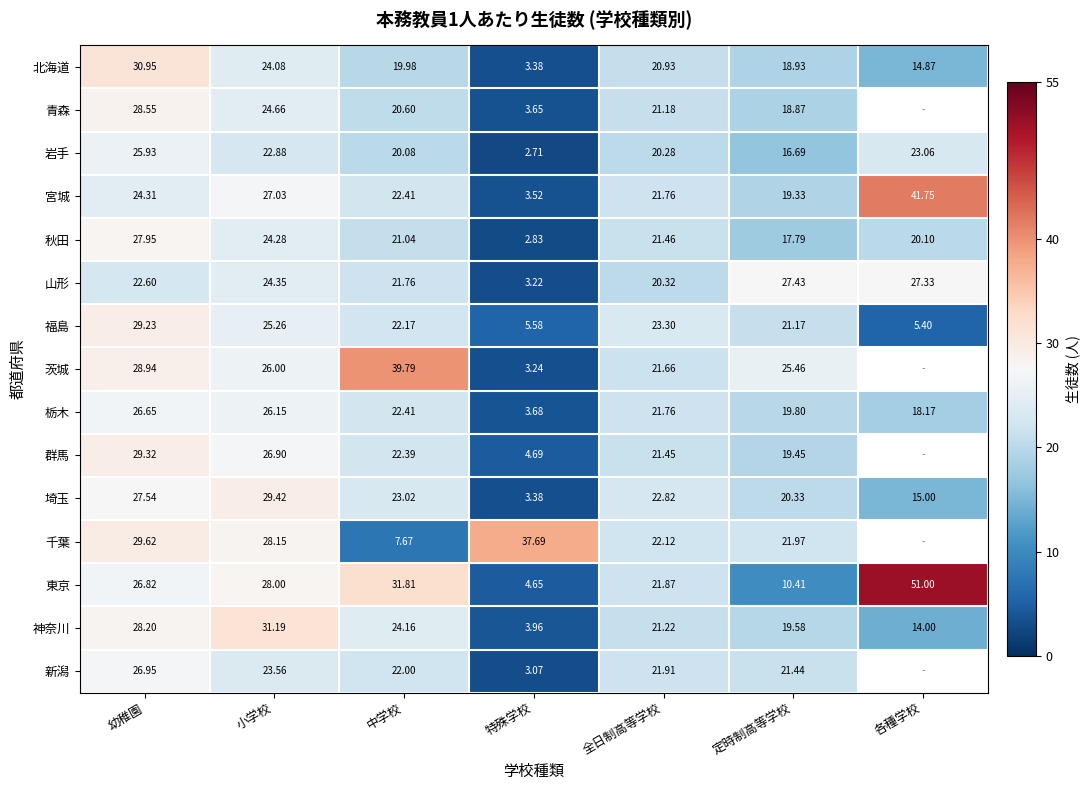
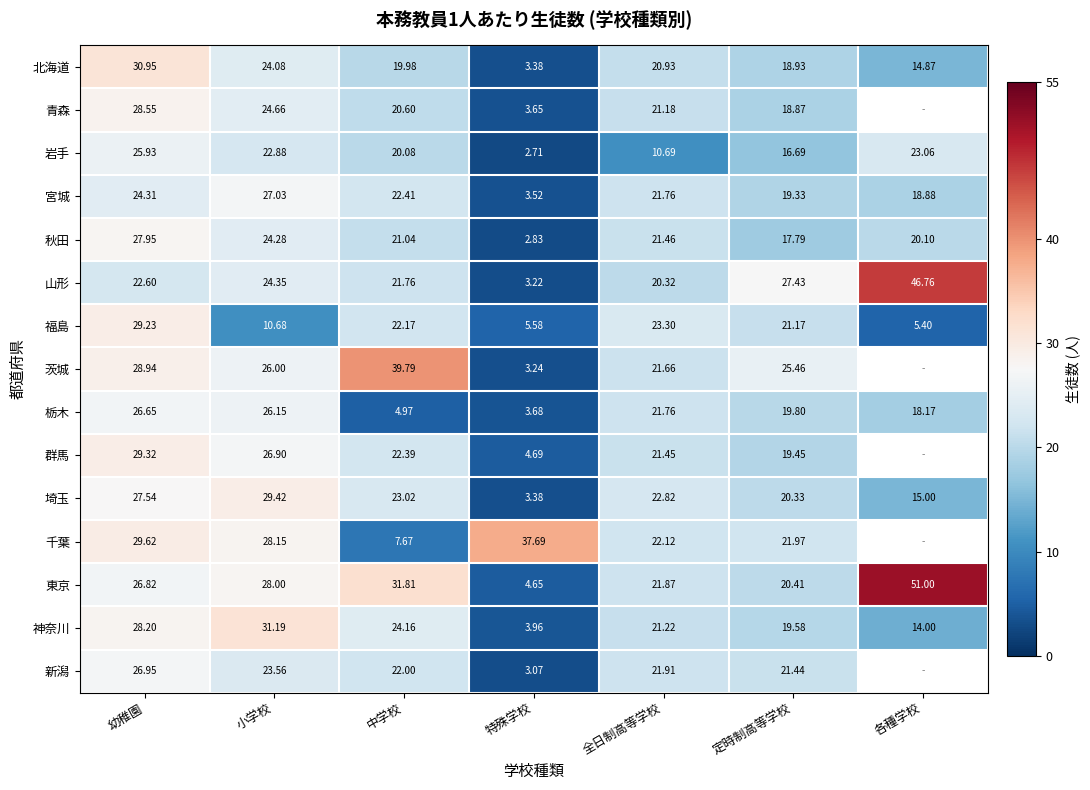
岩手, 全日制高等学校: 20.28 -> 10.69
宮城, 各種学校: 41.75 -> 18.88
山形, 各種学校: 27.33 -> 46.76
福島, 小学校: 25.26 -> 10.68
栃木, 中学校: 22.41 -> 4.97
東京, 定時制高等学校: 10.41 -> 20.41
